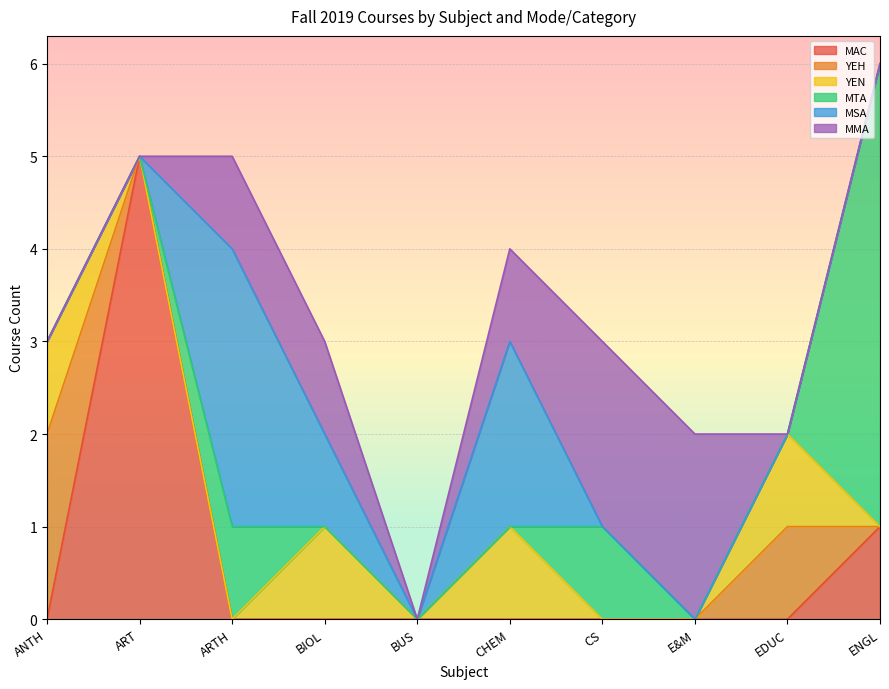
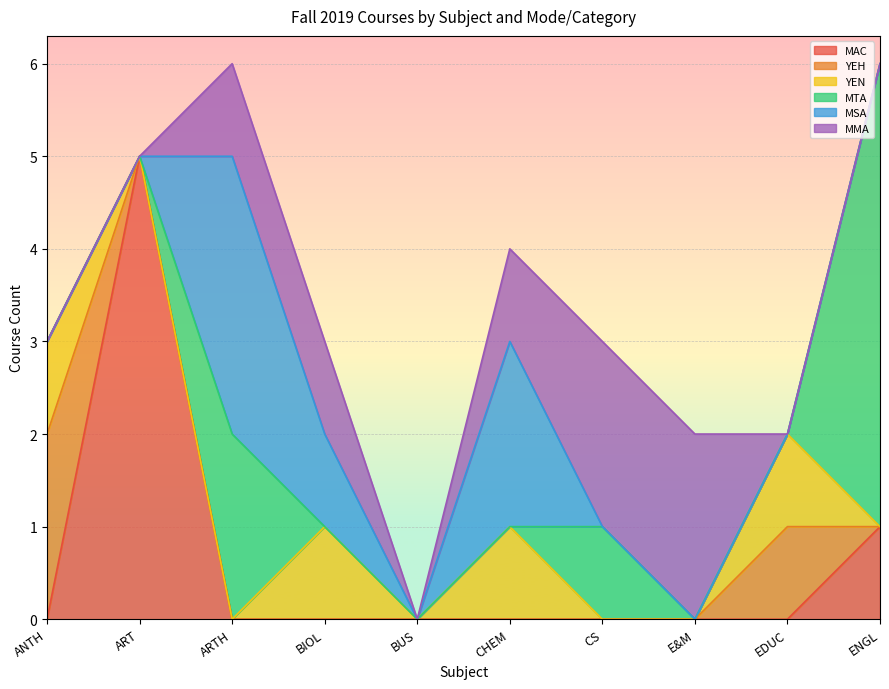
MTA, ARTH: 1 -> 2
